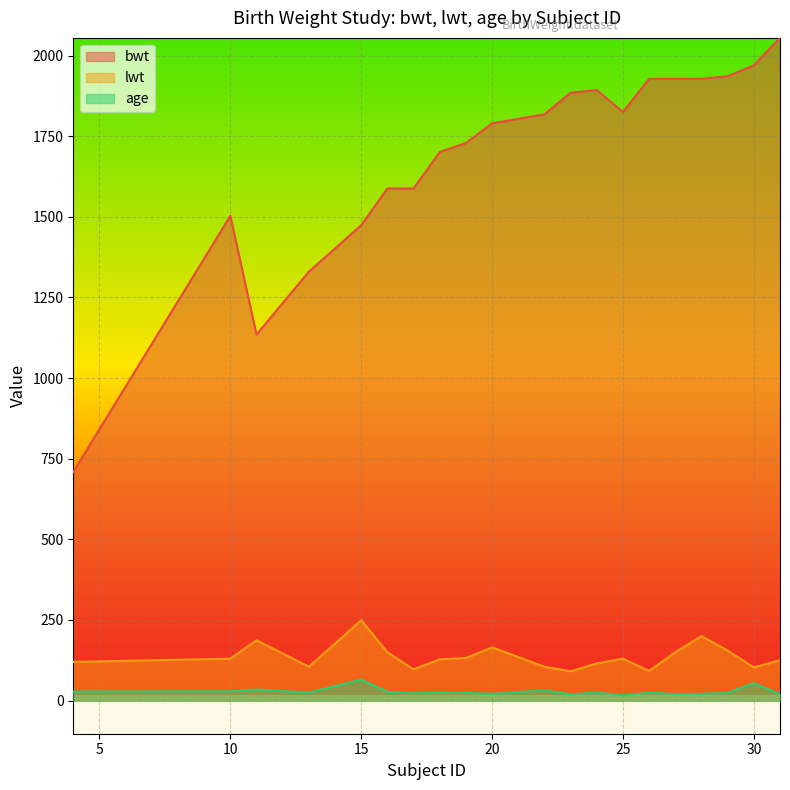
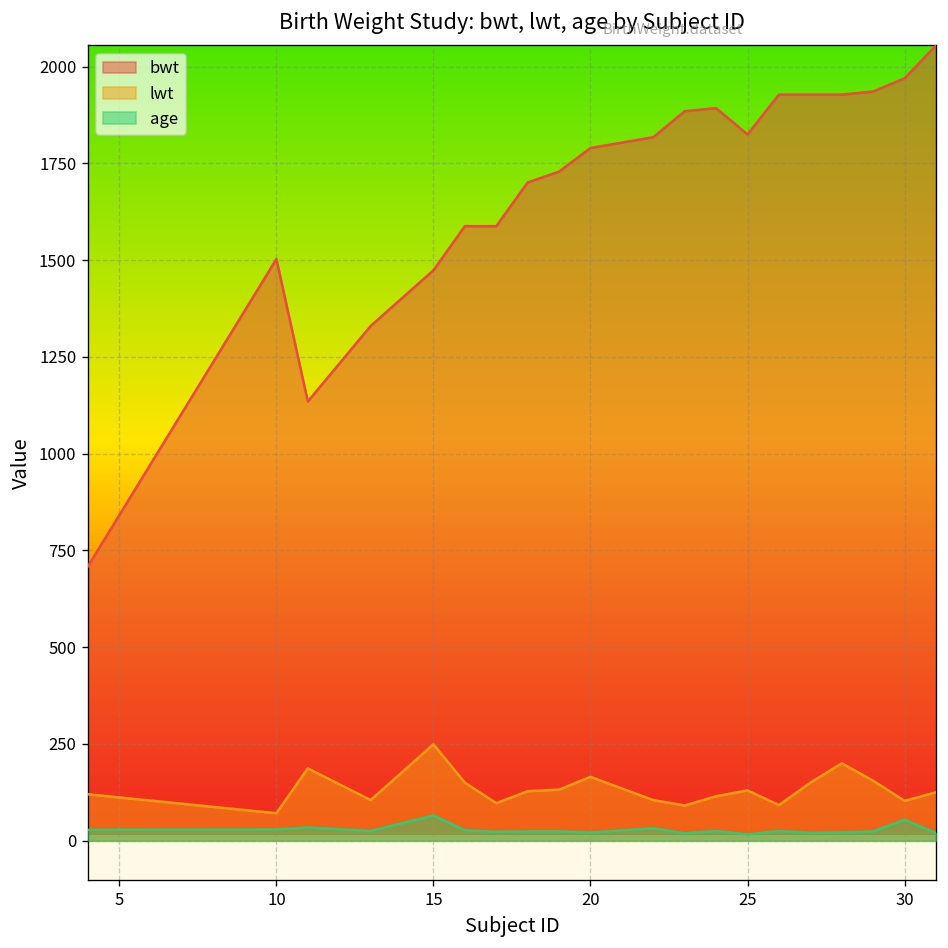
lwt, 10: 130 -> 70
